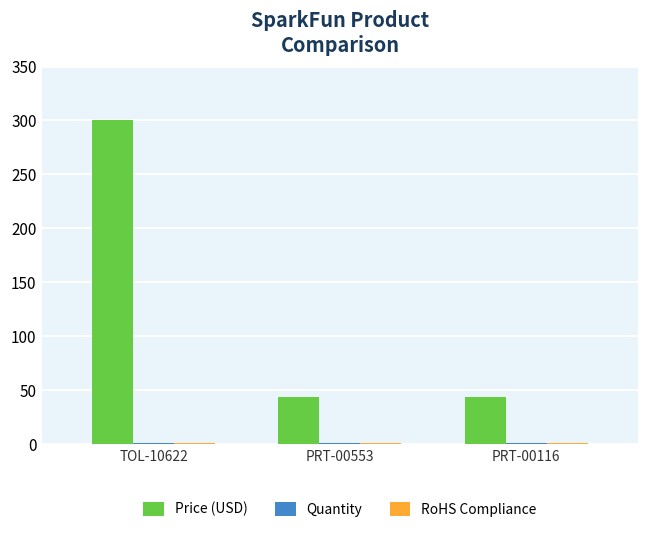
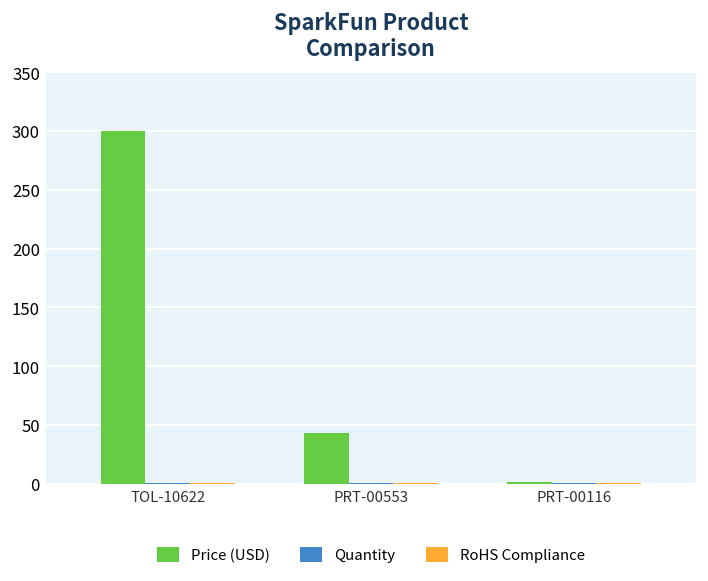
Price (USD), PRT-00116: 40 -> 0
